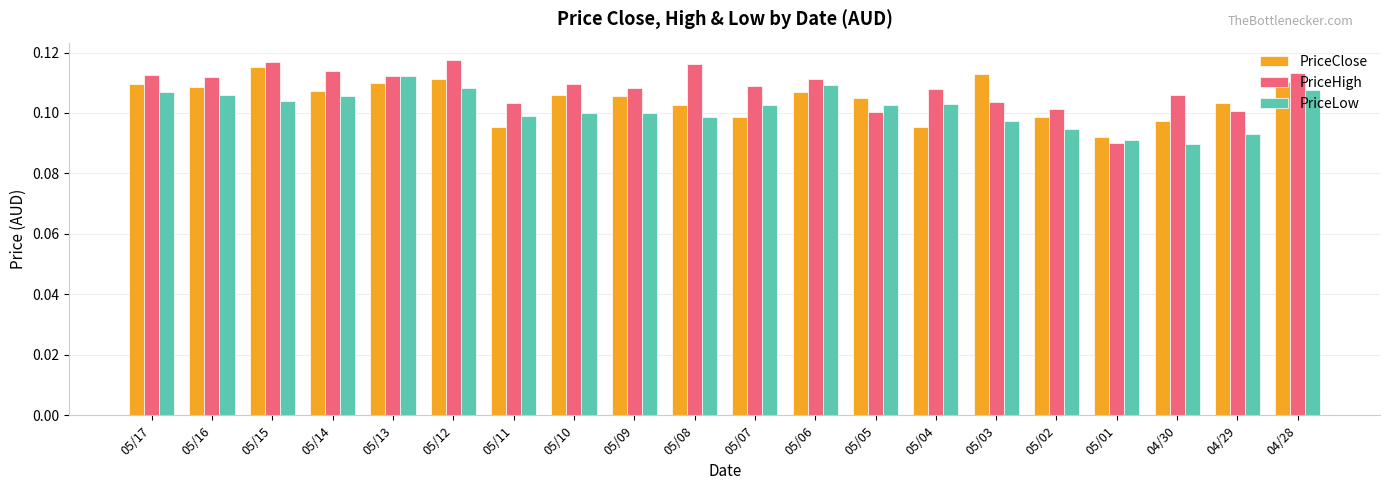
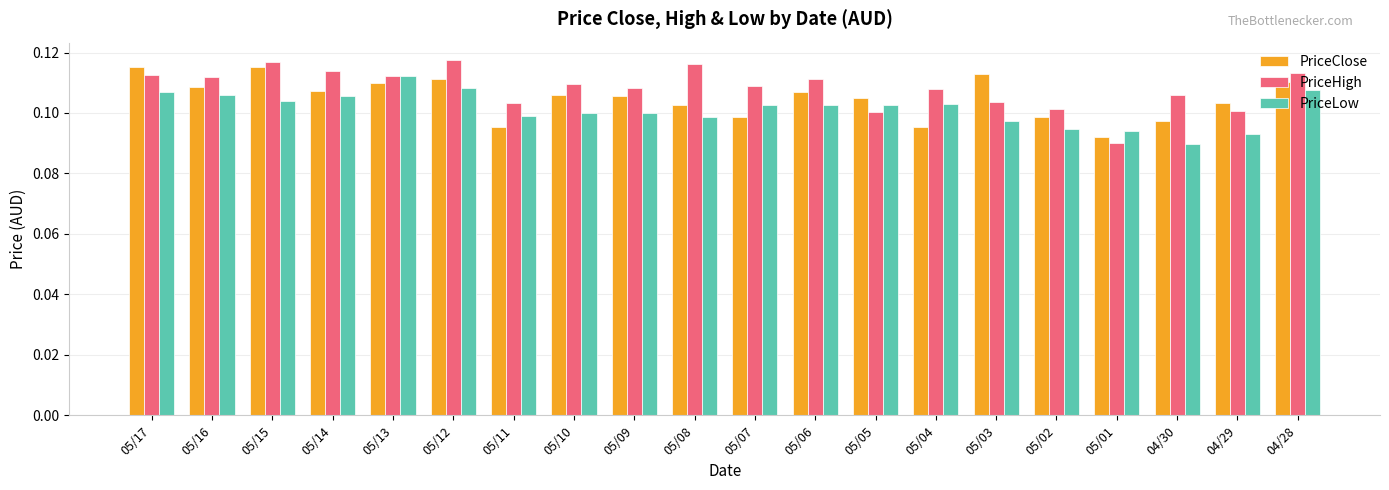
PriceClose, 05/17: 0.110 -> 0.115
PriceLow, 05/06: 0.109 -> 0.103
PriceLow, 05/01: 0.091 -> 0.094
